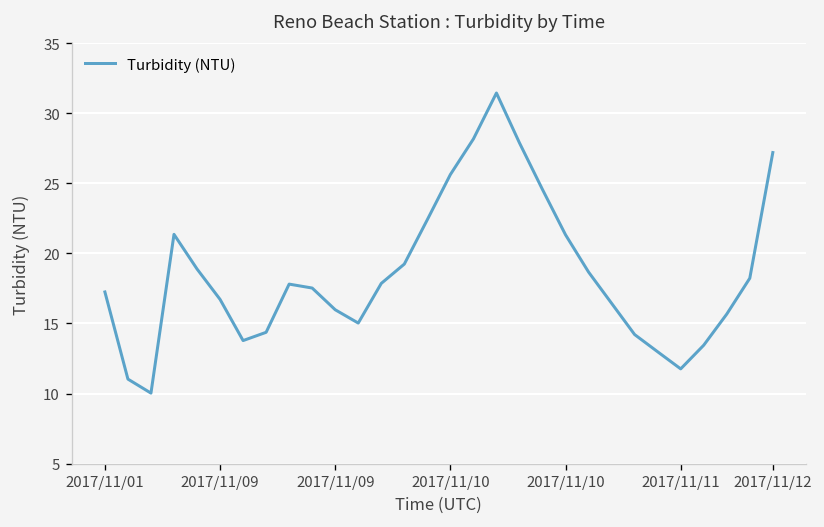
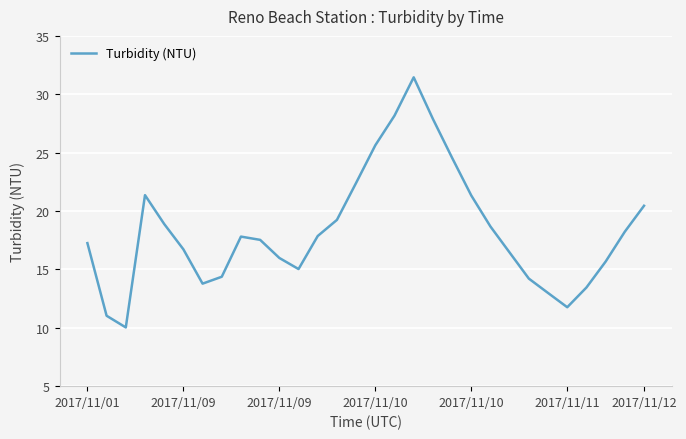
2017/11/12: 27.2 -> 20.5
